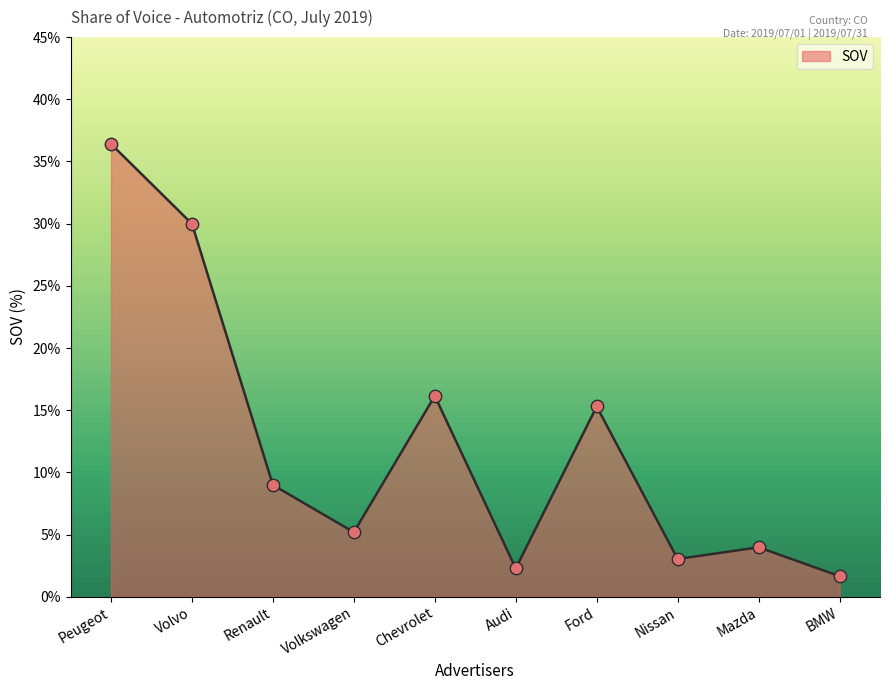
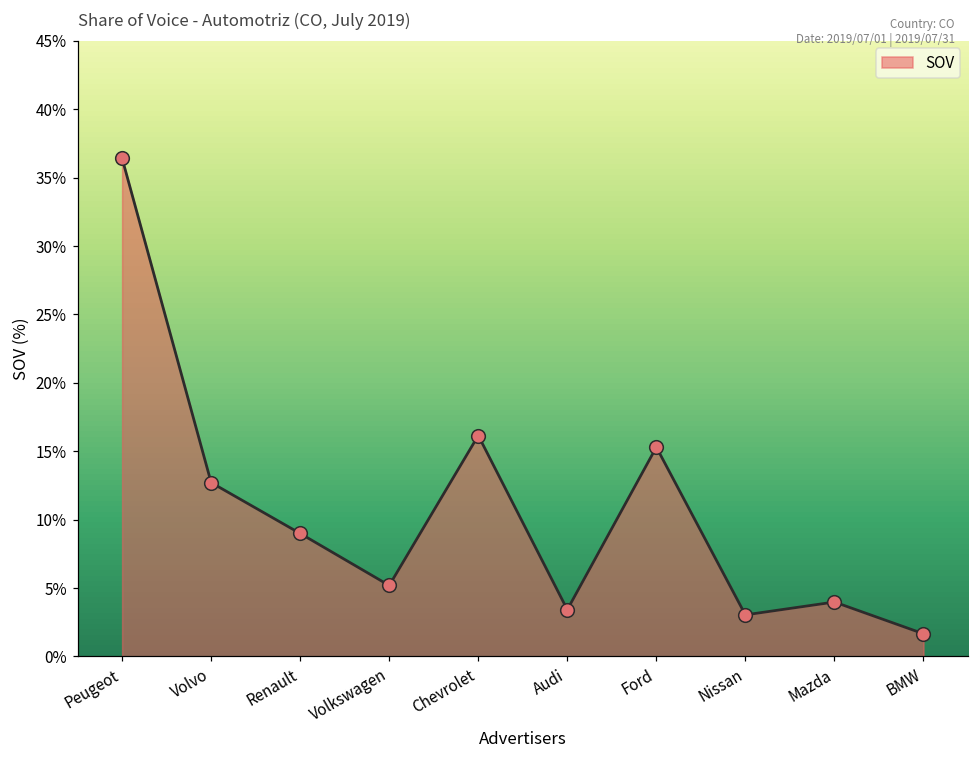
Volvo: 30.0% -> 12.7%
Audi: 2.3% -> 3.4%
